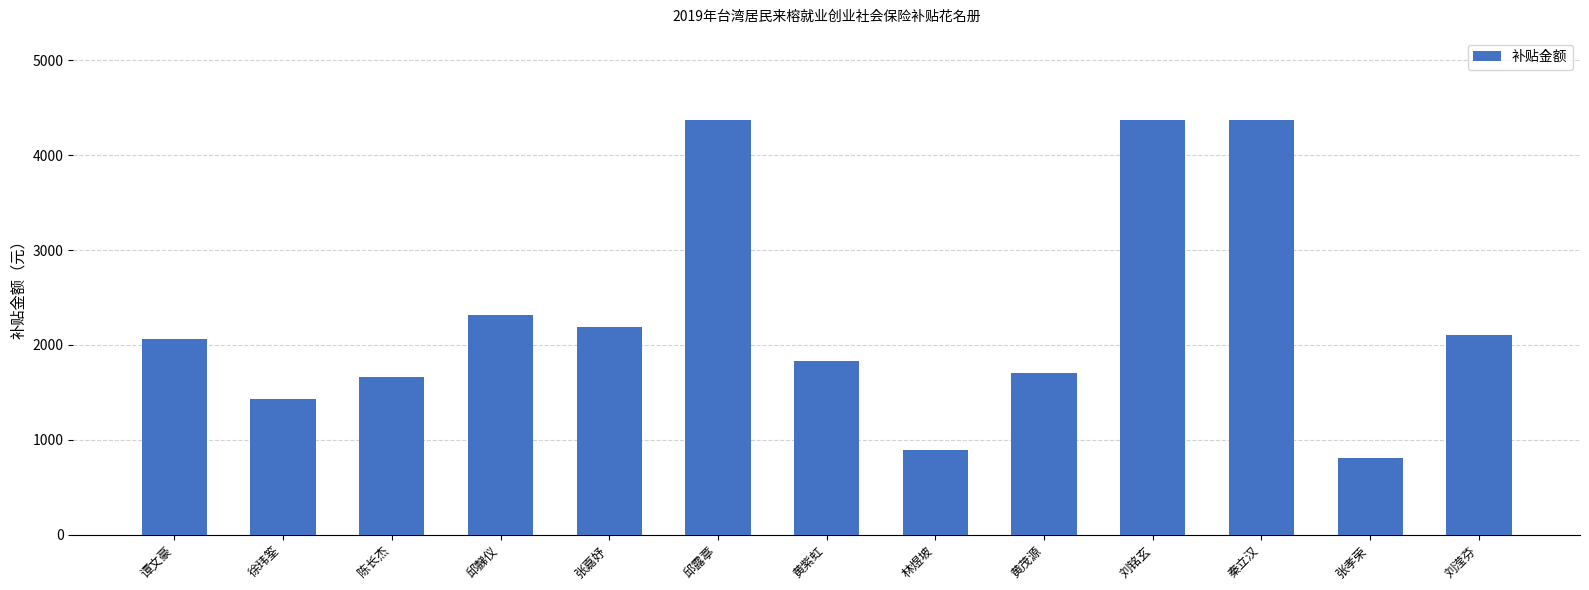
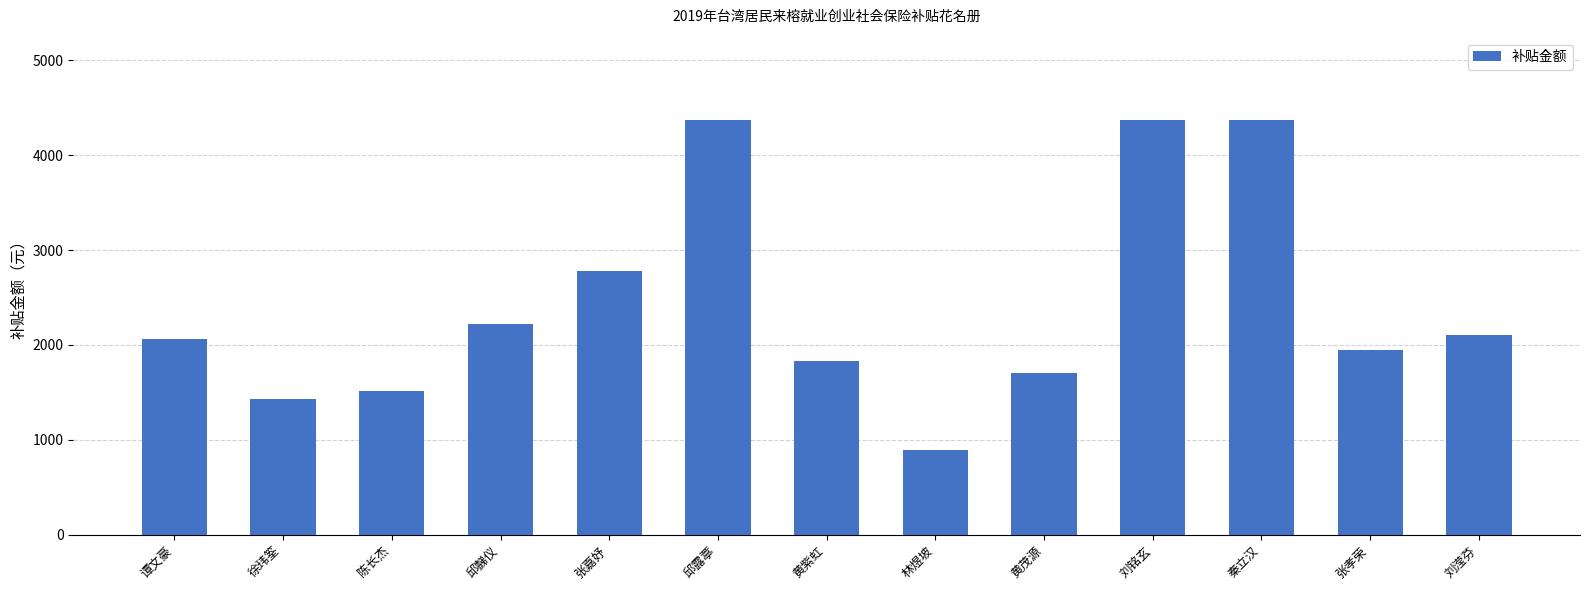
陈长杰: 1700 -> 1500
邱豑仪: 2300 -> 2200
张嘉妤: 2200 -> 2800
张孝荣: 800 -> 2000
